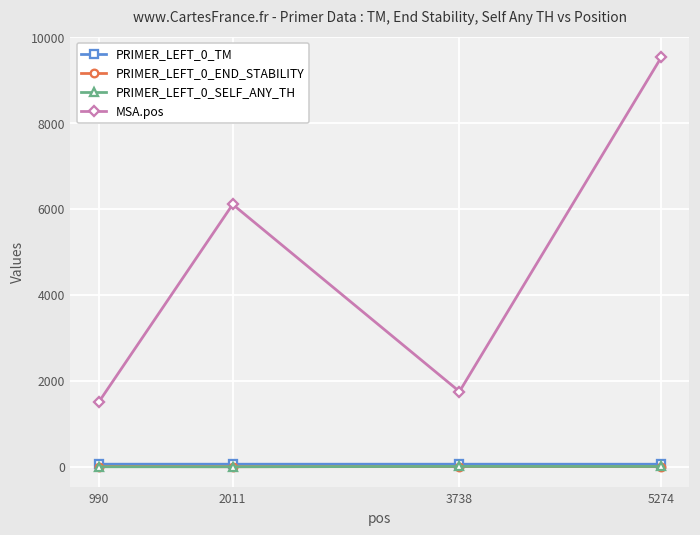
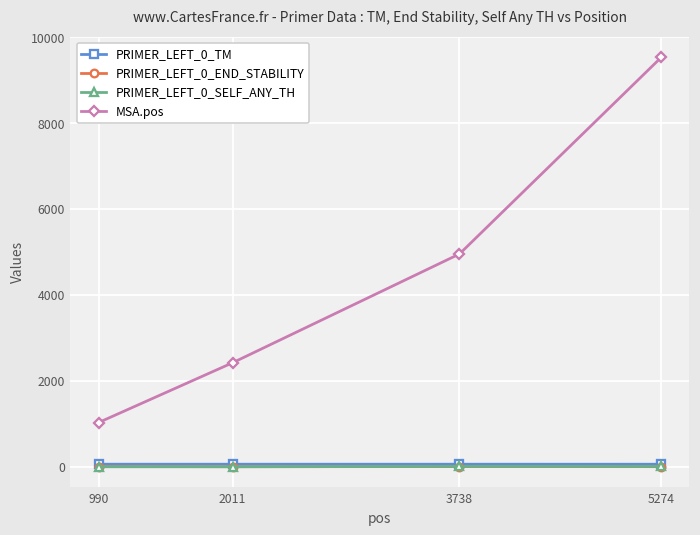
MSA.pos, 990: 1500 -> 1000
MSA.pos, 2011: 6100 -> 2400
MSA.pos, 3738: 1800 -> 5000
